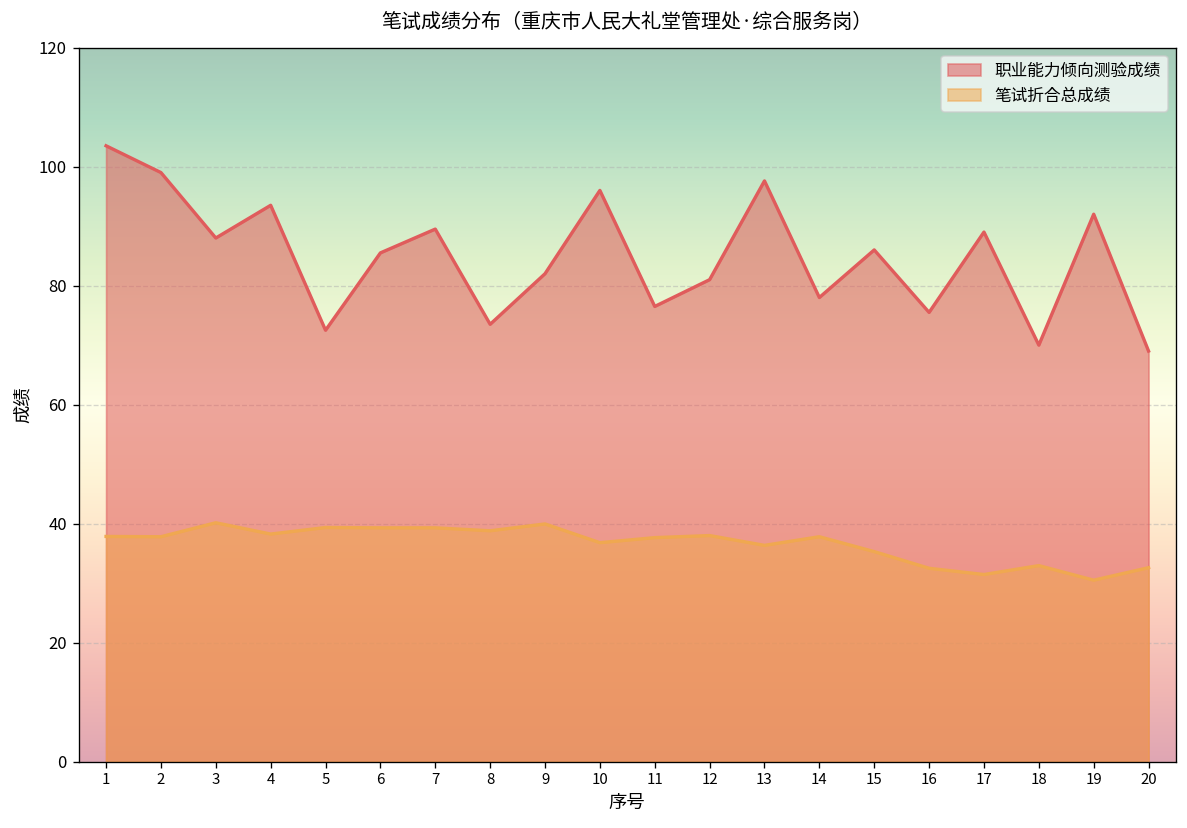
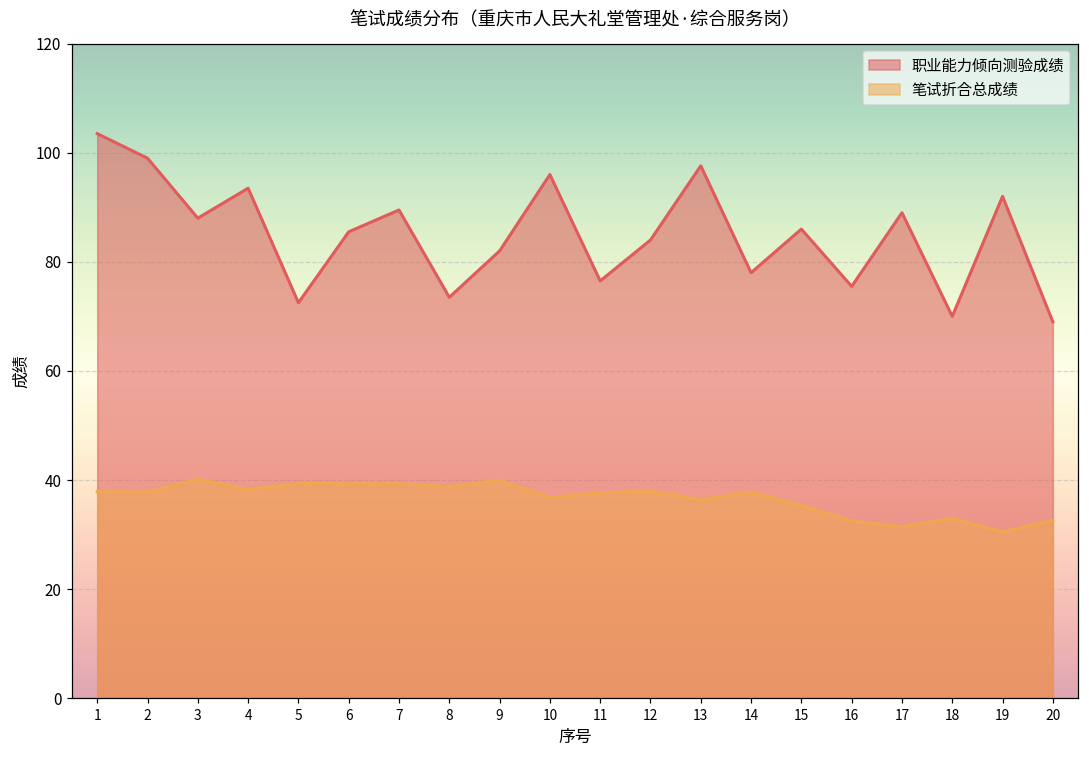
职业能力倾向测验成绩, 12: 81 -> 84
